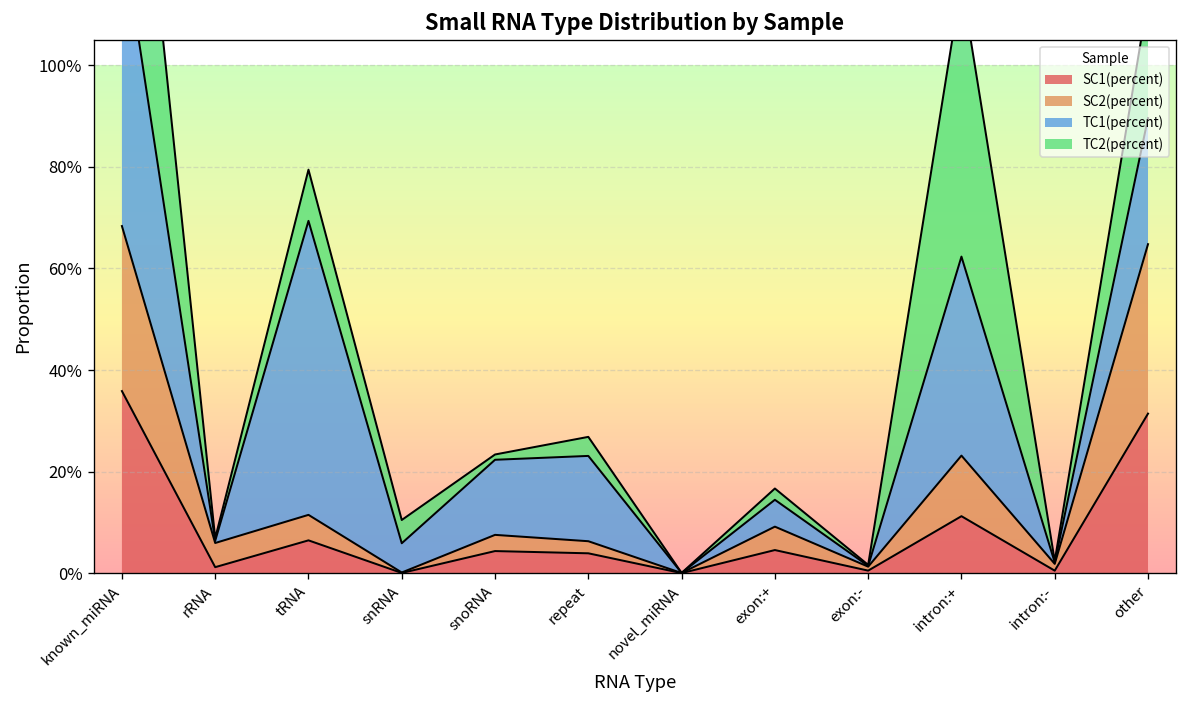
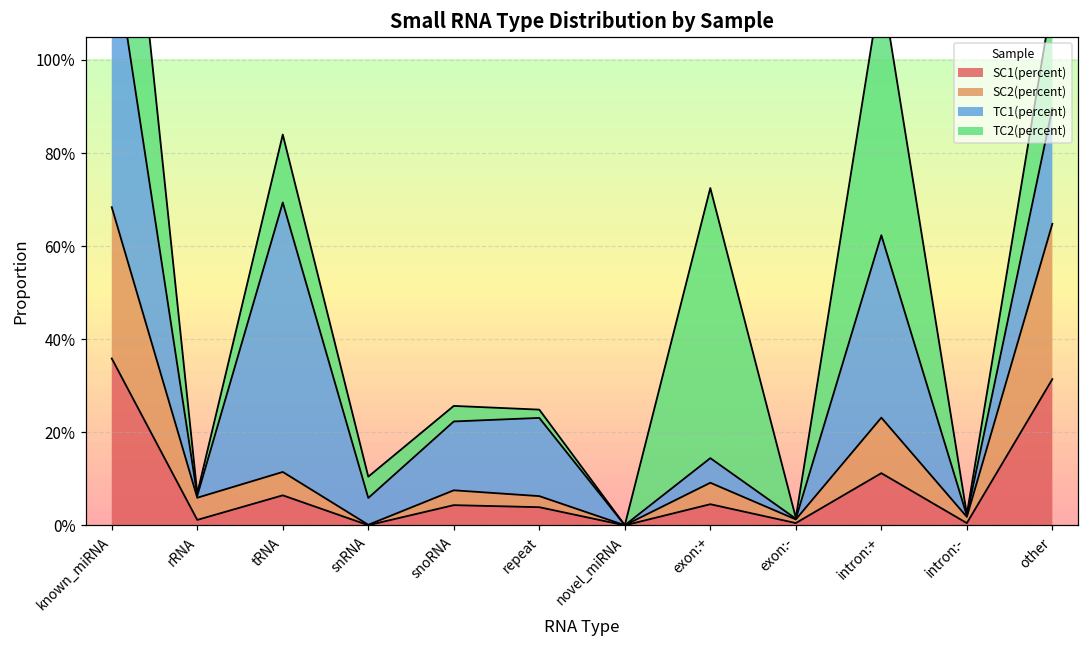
TC2(percent), tRNA: 10% -> 15%
TC2(percent), snoRNA: 1% -> 3%
TC2(percent), repeat: 4% -> 2%
TC2(percent), exon:+: 2% -> 58%
